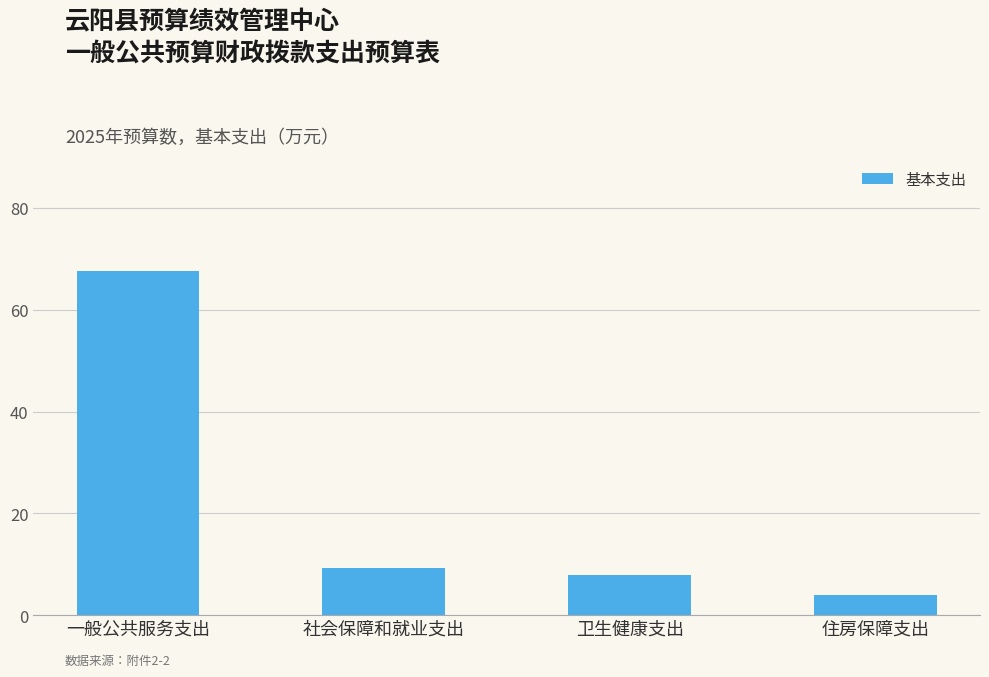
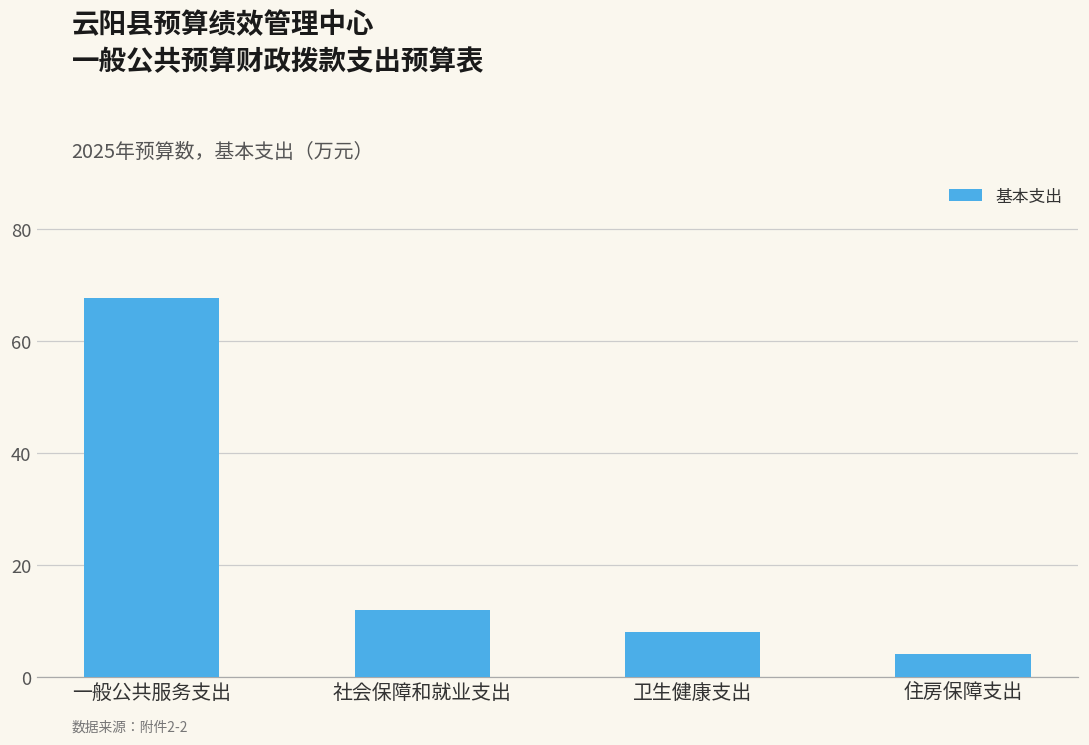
社会保障和就业支出: 9 -> 12
